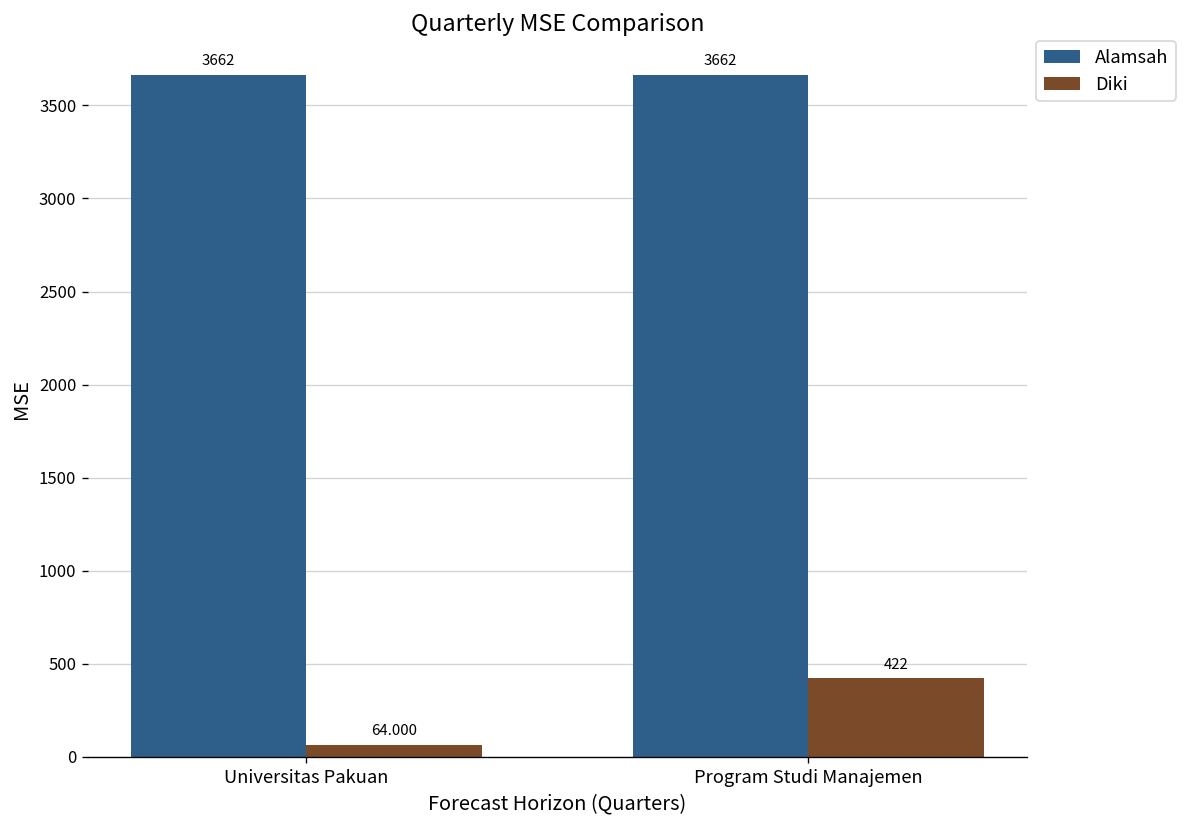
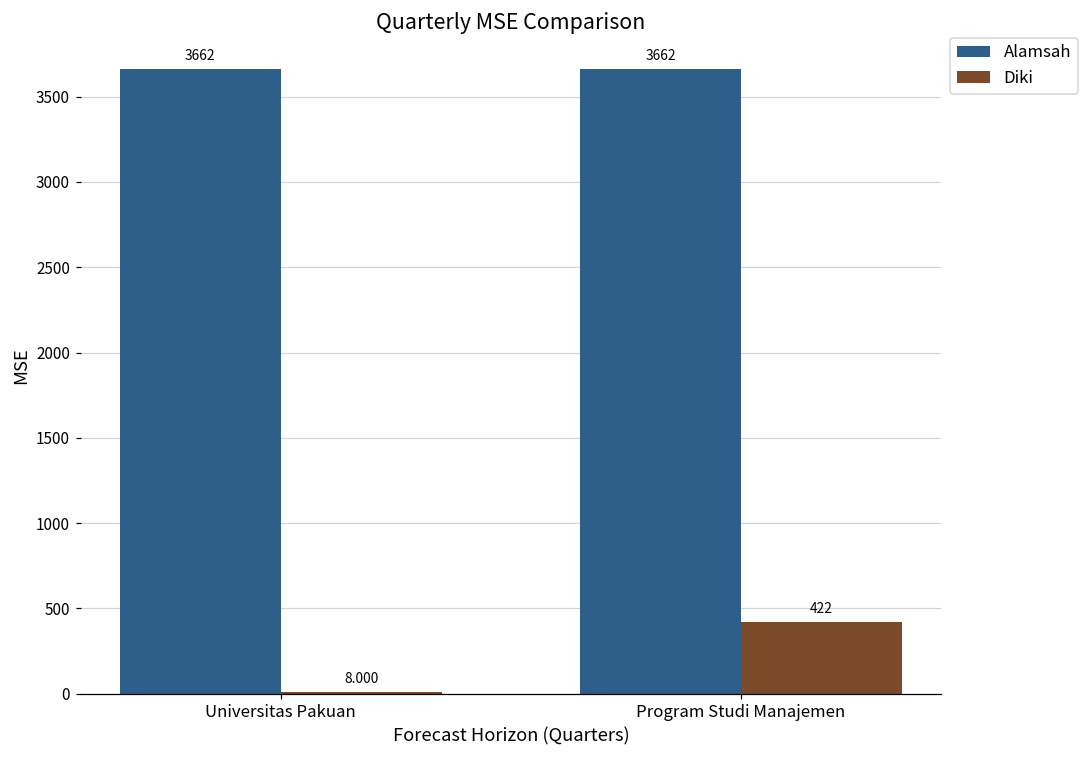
Diki, Universitas Pakuan: 64.000 -> 8.000
